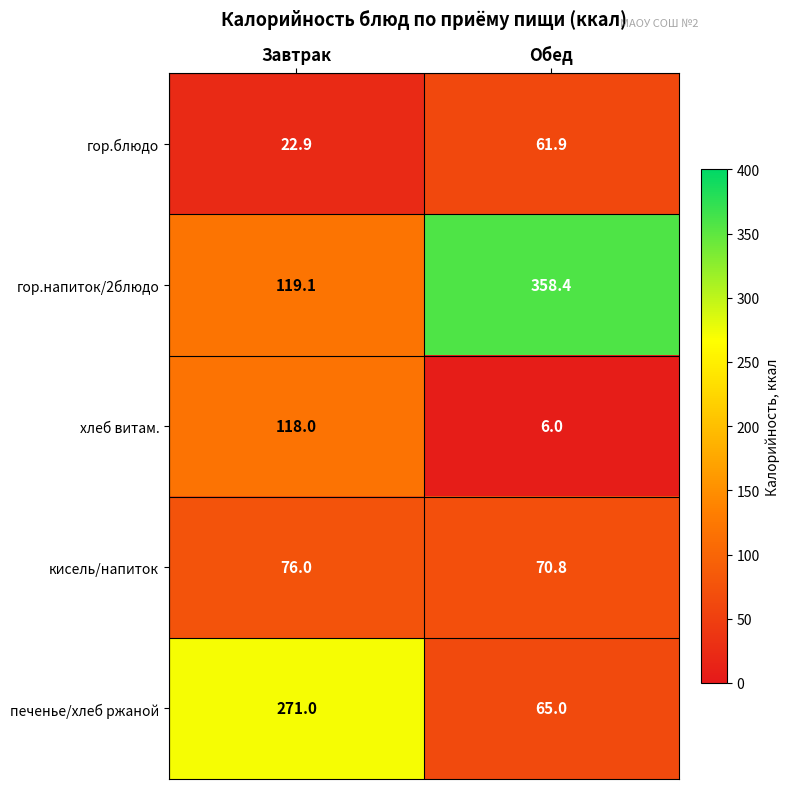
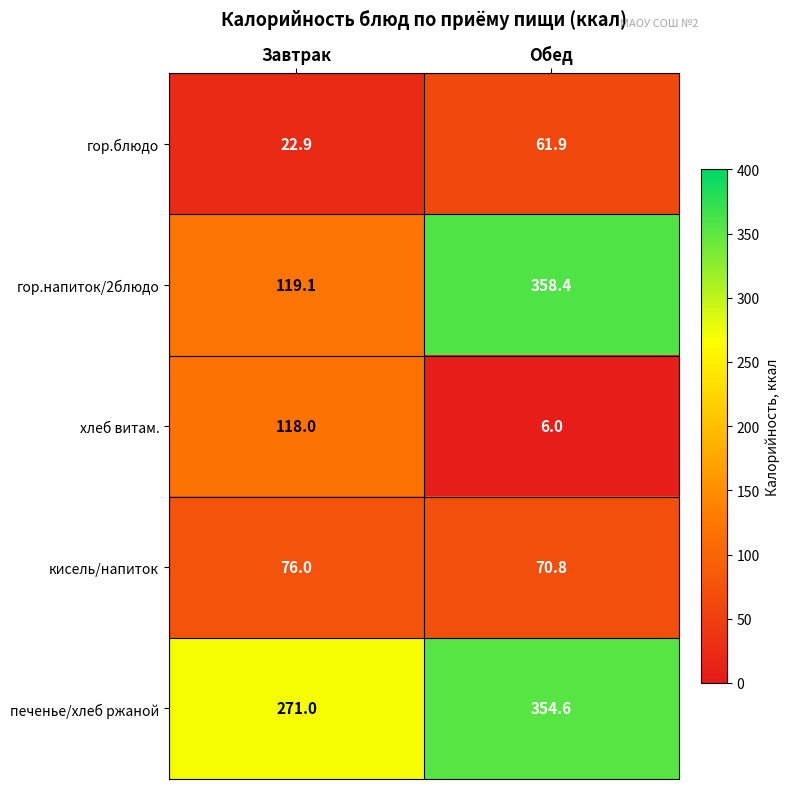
печенье/хлеб ржаной, Обед: 65.0 -> 354.6
